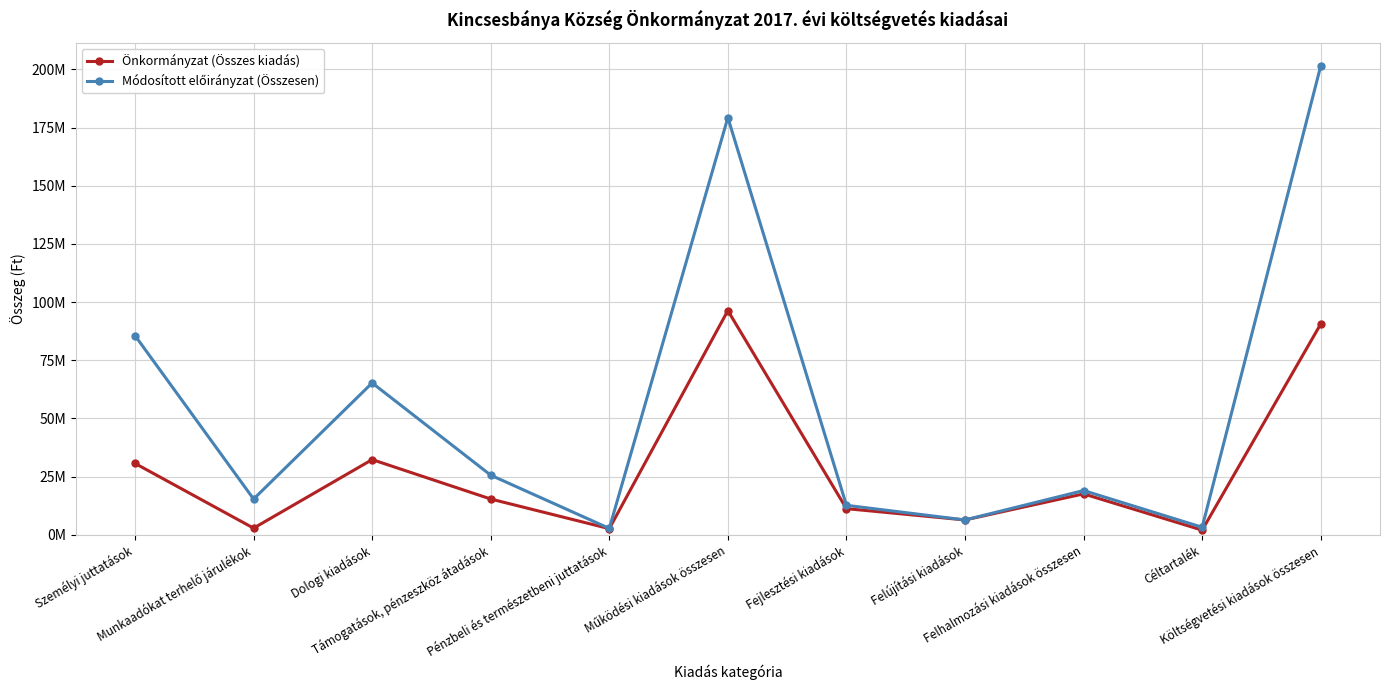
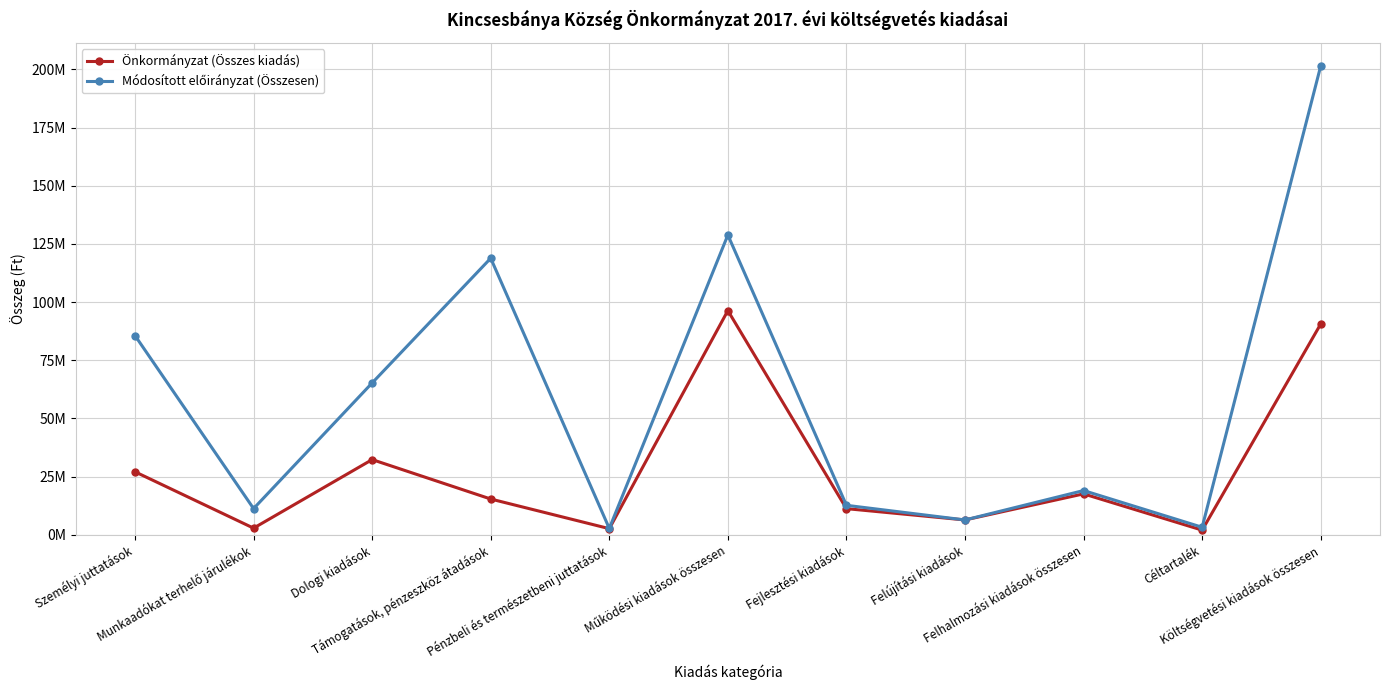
Önkormányzat (Összes kiadás), Személyi juttatások: 31000000 -> 27000000
Módosított előirányzat (Összesen), Munkaadókat terhelő járulékok: 15000000 -> 11000000
Módosított előirányzat (Összesen), Támogatások, pénzeszköz átadások: 26000000 -> 119000000
Módosított előirányzat (Összesen), Működési kiadások összesen: 179000000 -> 129000000
